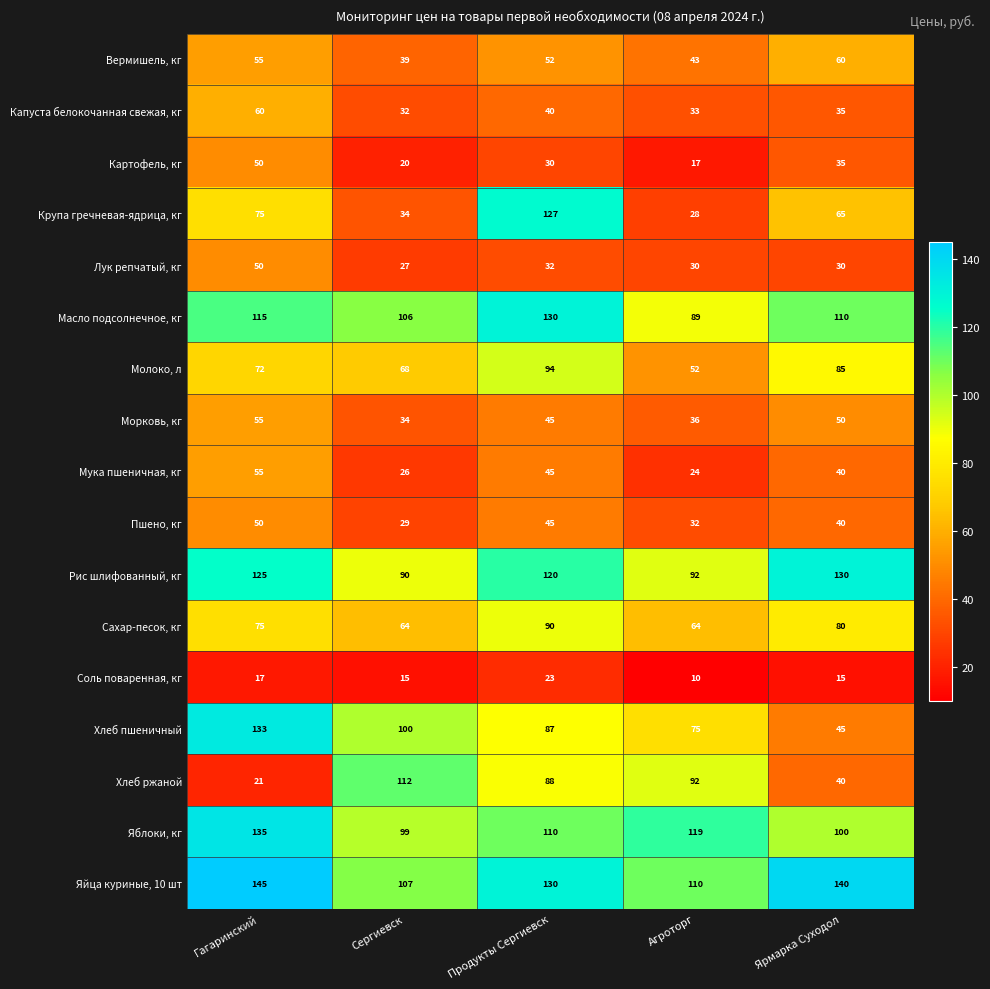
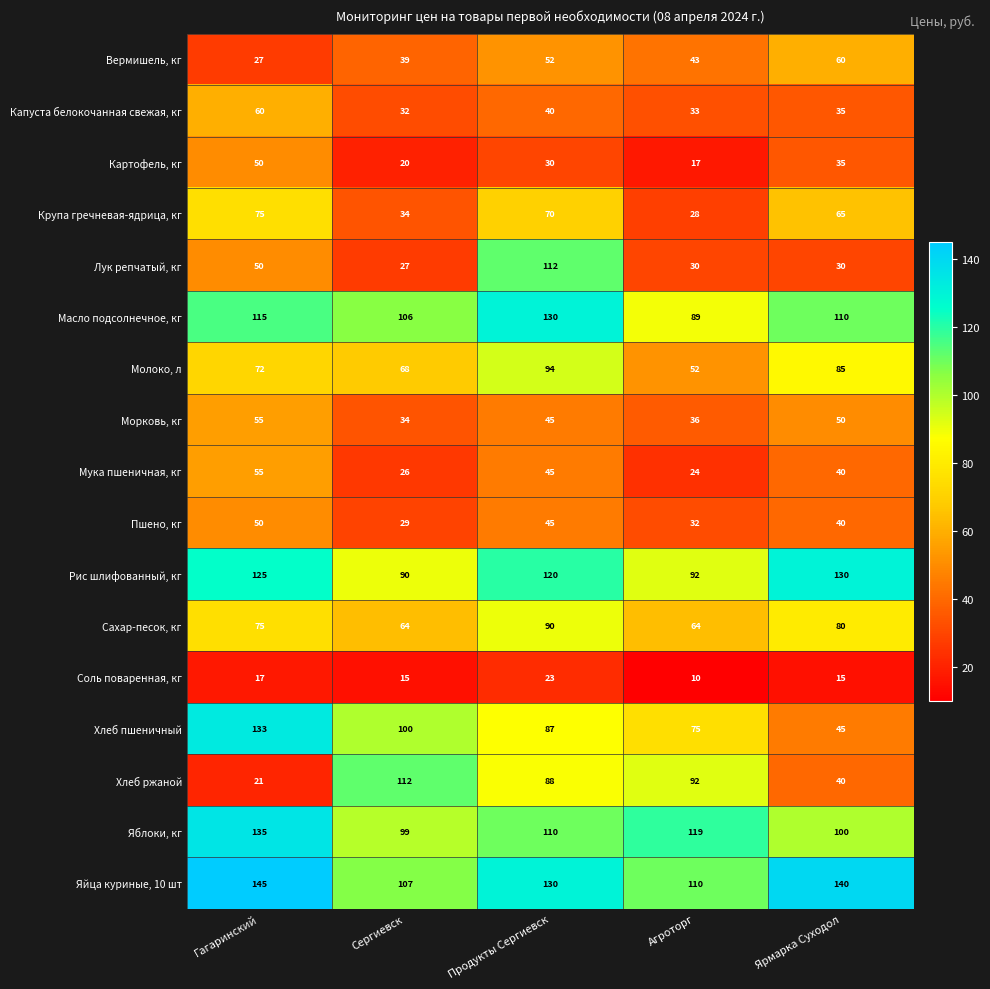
Вермишель, кг, Гагаринский: 55 -> 27
Крупа гречневая-ядрица, кг, Продукты Сергиевск: 127 -> 70
Лук репчатый, кг, Продукты Сергиевск: 32 -> 112
